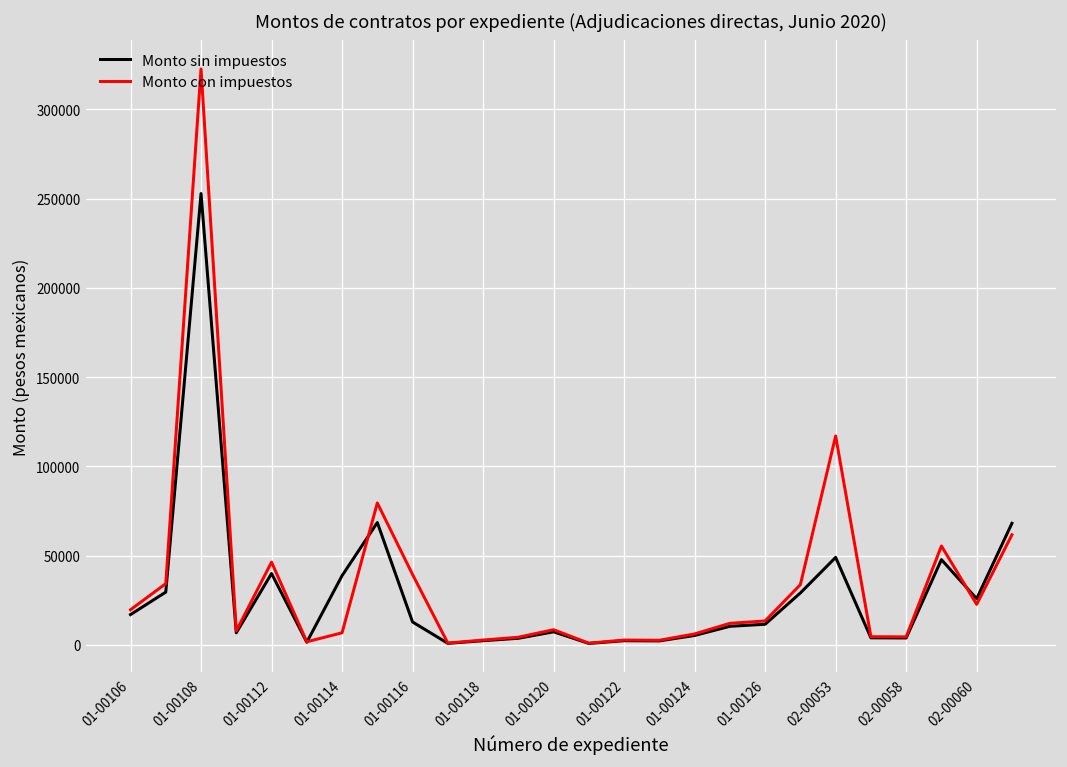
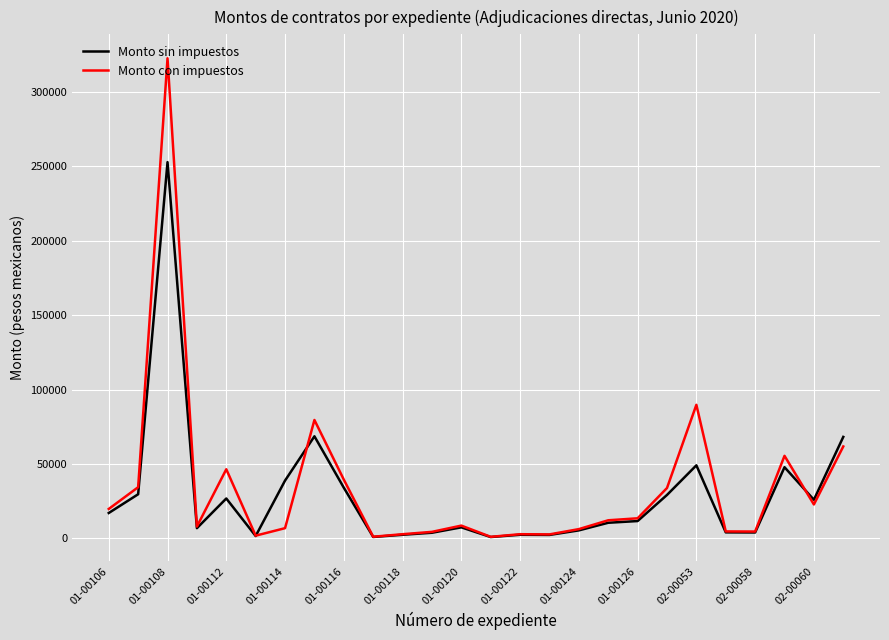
Monto sin impuestos, 01-00112: 40000 -> 27000
Monto sin impuestos, 01-00116: 13000 -> 34000
Monto con impuestos, 02-00053: 117000 -> 90000
